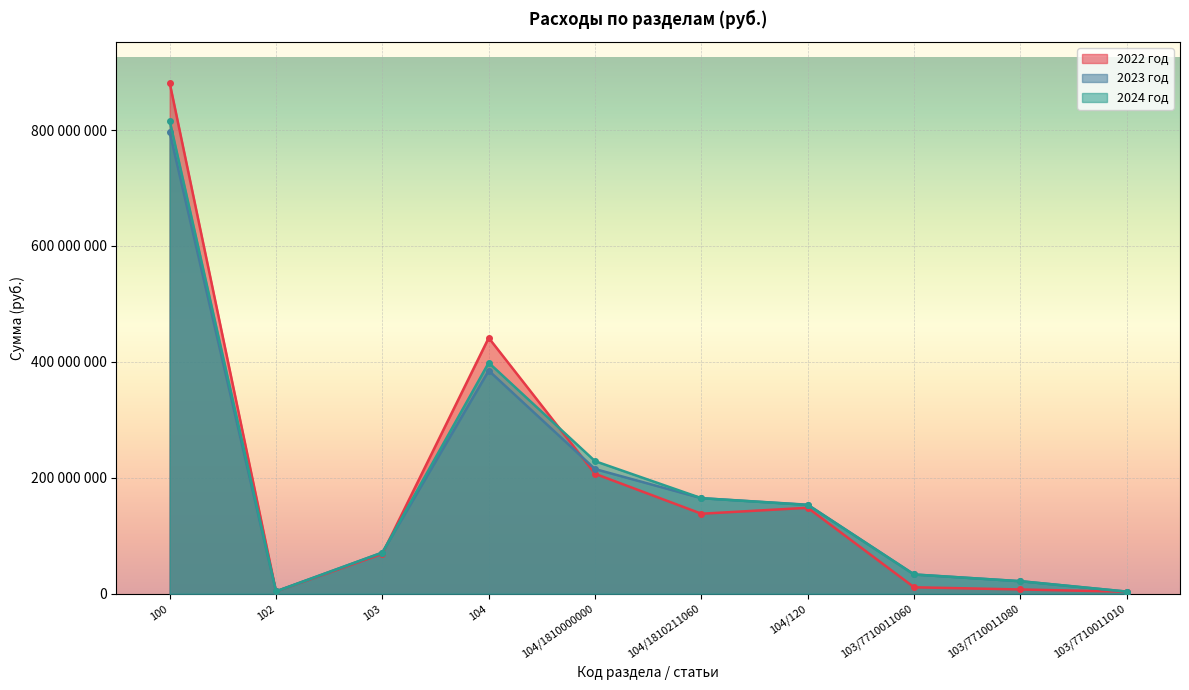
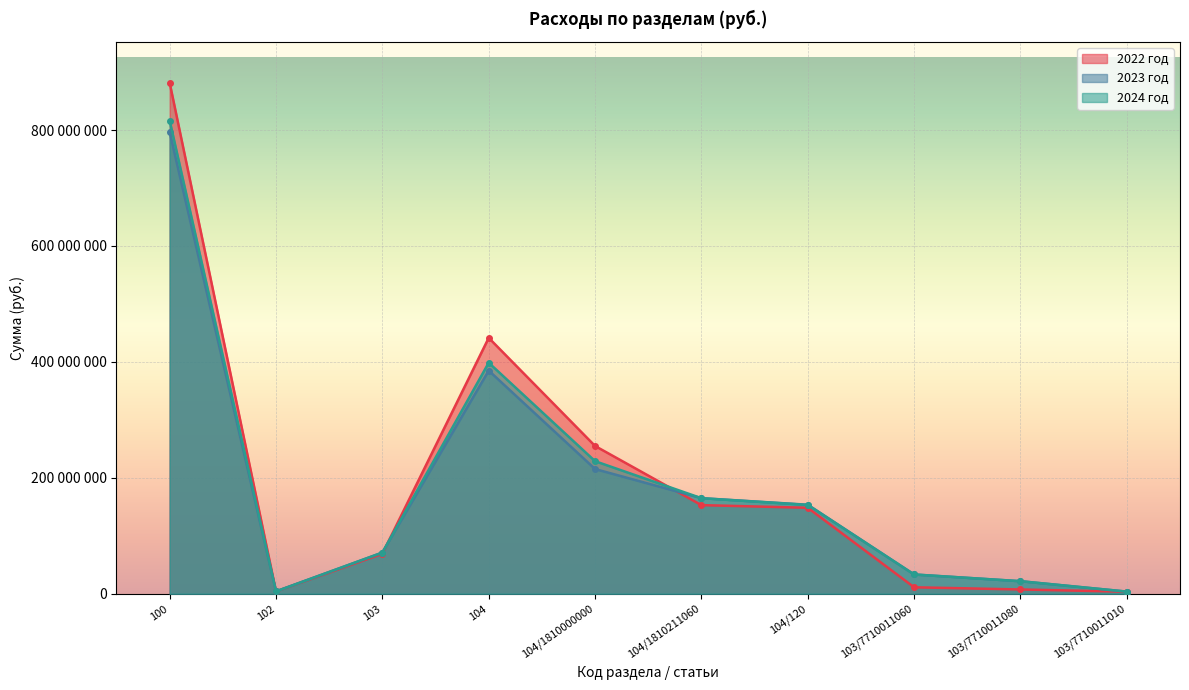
2022 год, 104/1810000000: 210000000 -> 250000000
2022 год, 104/1810211060: 140000000 -> 150000000
